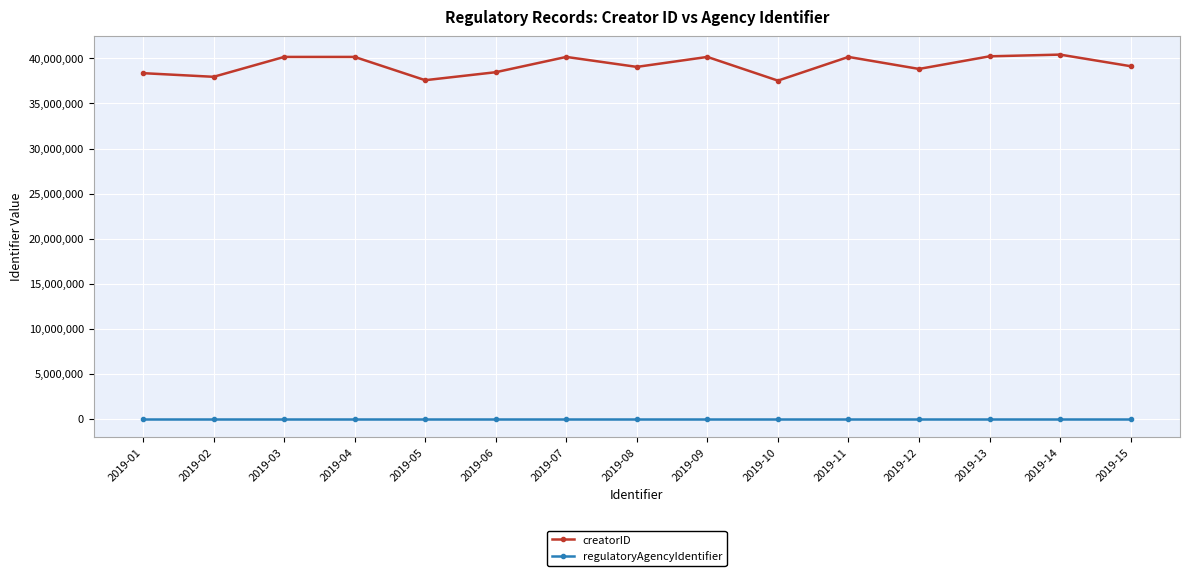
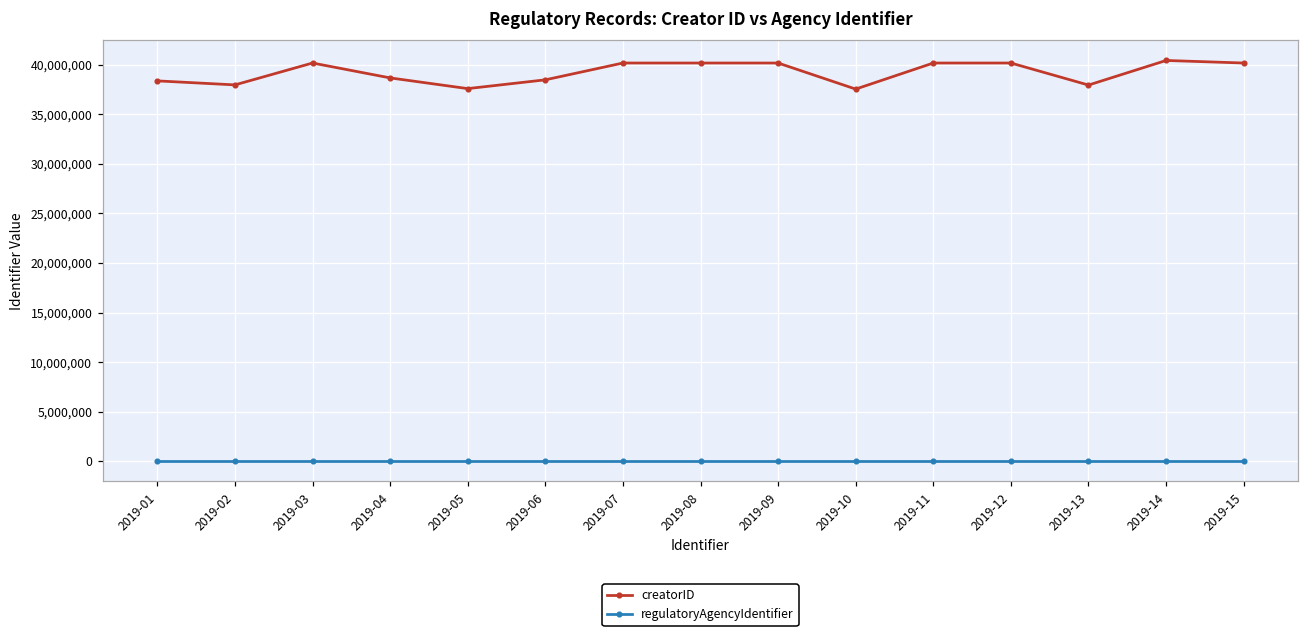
creatorID, 2019-04: 40,000,000 -> 39,000,000
creatorID, 2019-08: 39,000,000 -> 40,000,000
creatorID, 2019-12: 39,000,000 -> 40,000,000
creatorID, 2019-13: 40,000,000 -> 38,000,000
creatorID, 2019-15: 39,000,000 -> 40,000,000
